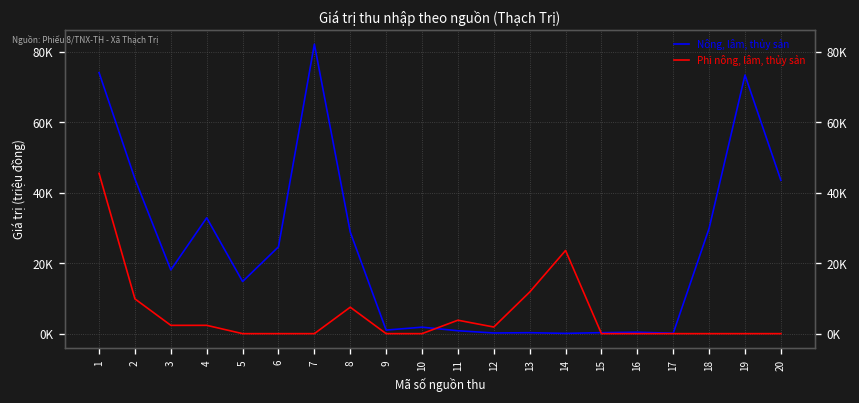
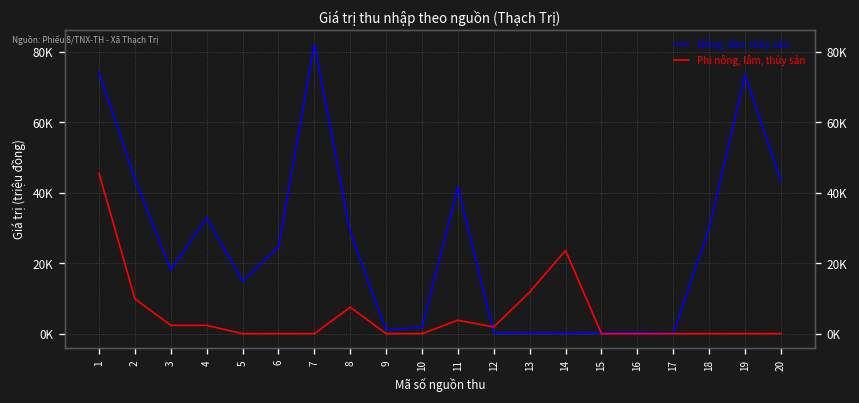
Nông, lâm, thủy sản, 11: 1000 -> 42000
